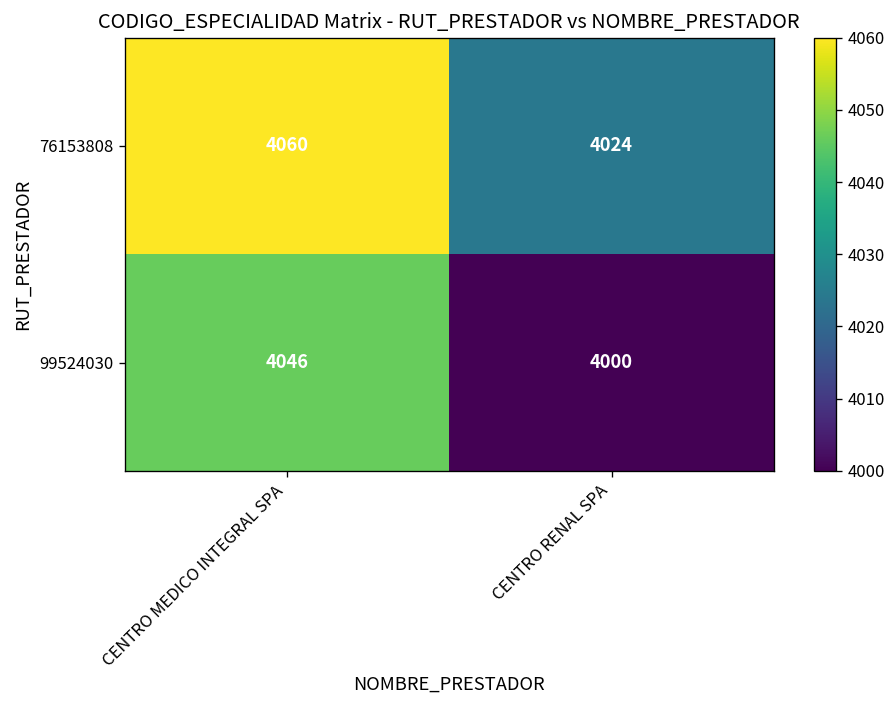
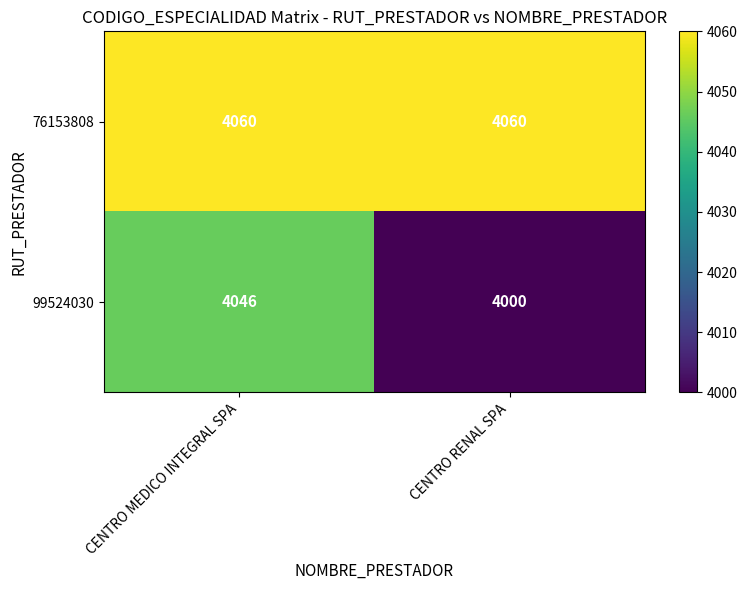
76153808, CENTRO RENAL SPA: 4024 -> 4060
